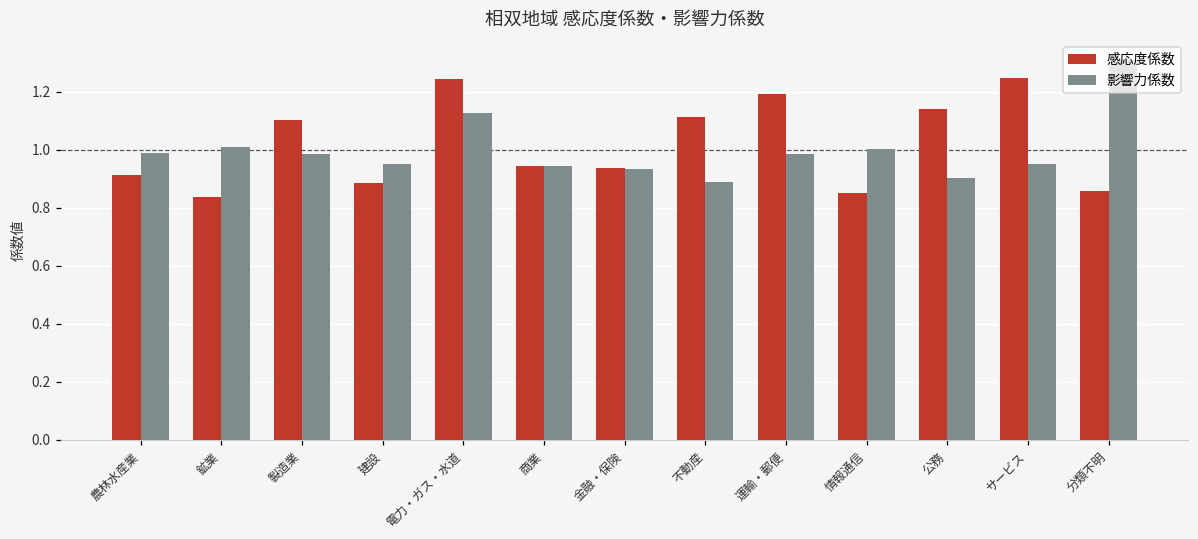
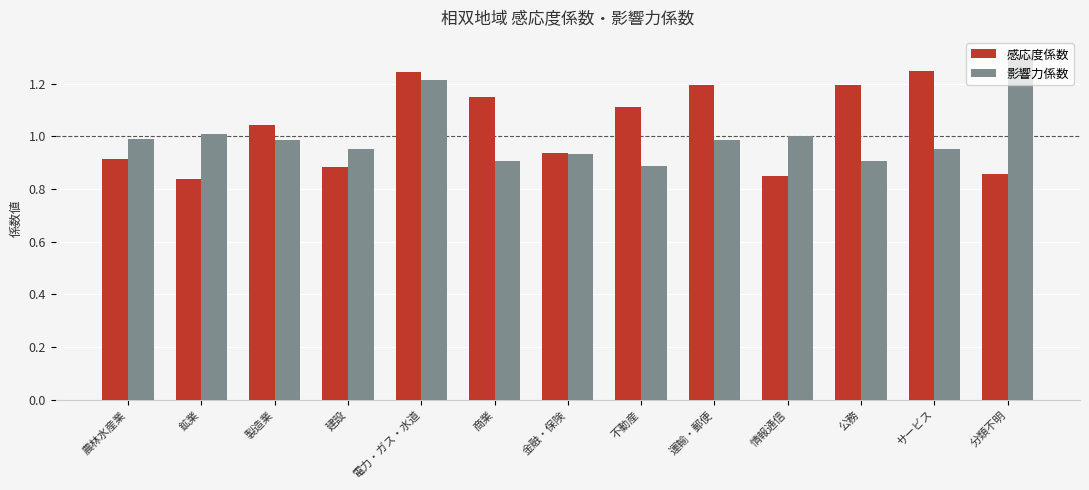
感応度係数, 製造業: 1.10 -> 1.04
影響力係数, 電力・ガス・水道: 1.13 -> 1.22
感応度係数, 商業: 0.95 -> 1.15
影響力係数, 商業: 0.94 -> 0.91
感応度係数, 公務: 1.14 -> 1.20
